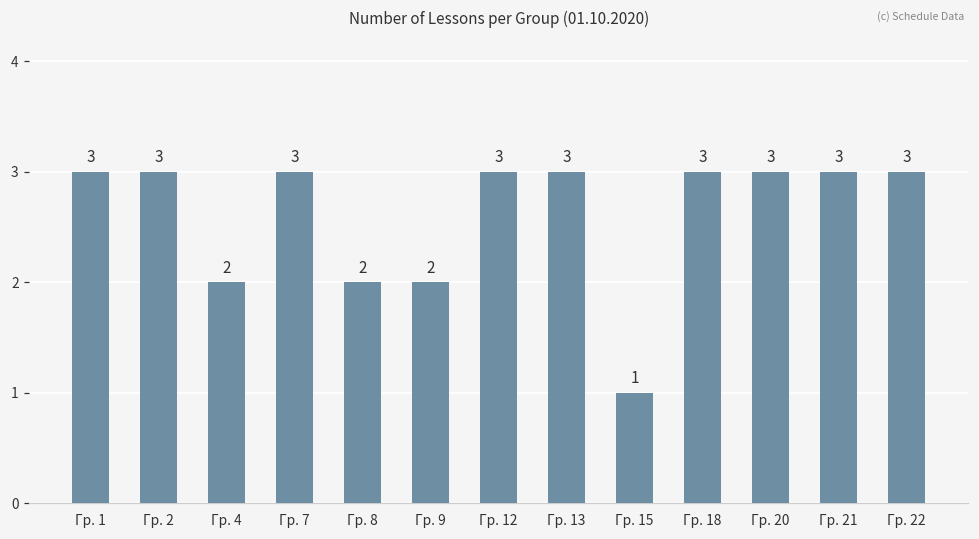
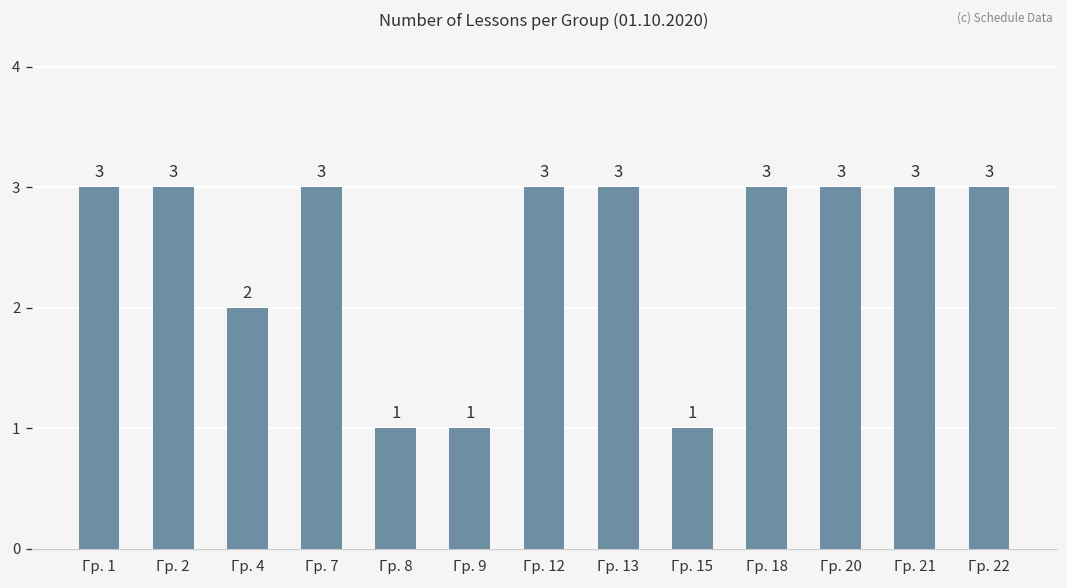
Гр. 8: 2 -> 1
Гр. 9: 2 -> 1
